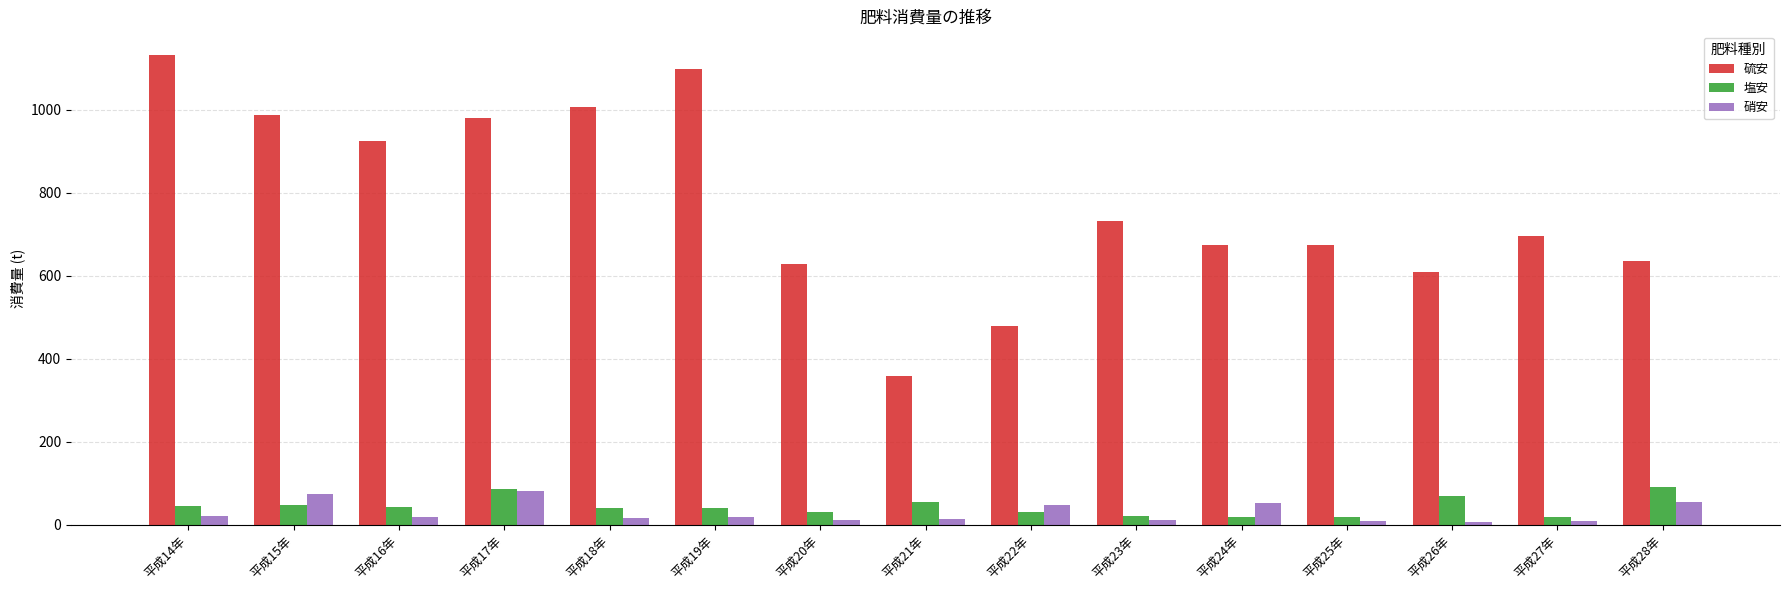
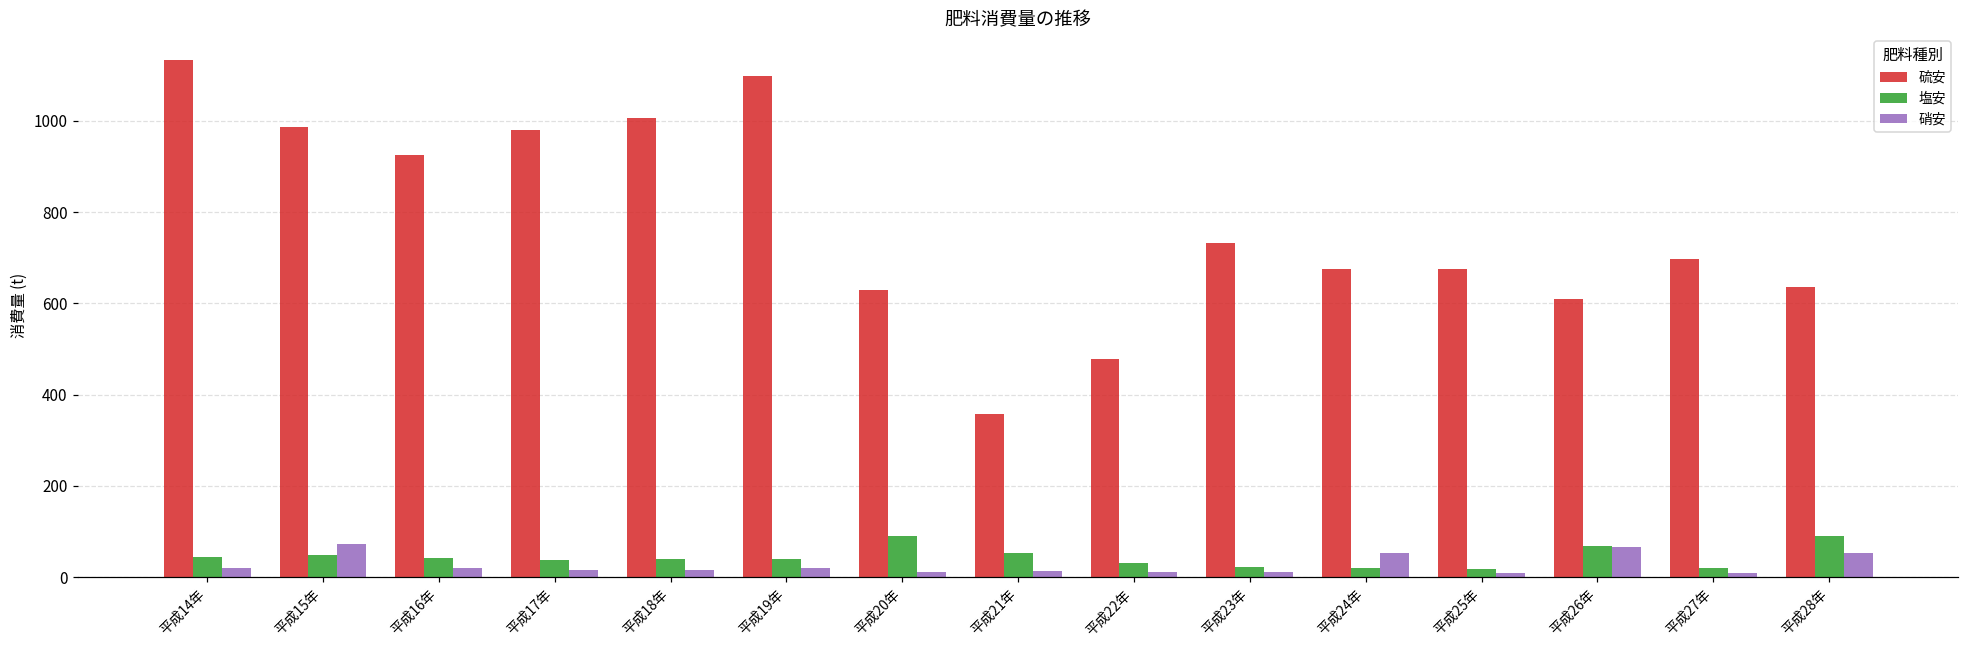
塩安, 平成17年: 90 -> 40
硝安, 平成17年: 80 -> 20
塩安, 平成20年: 30 -> 90
硝安, 平成22年: 50 -> 10
硝安, 平成26年: 10 -> 70
